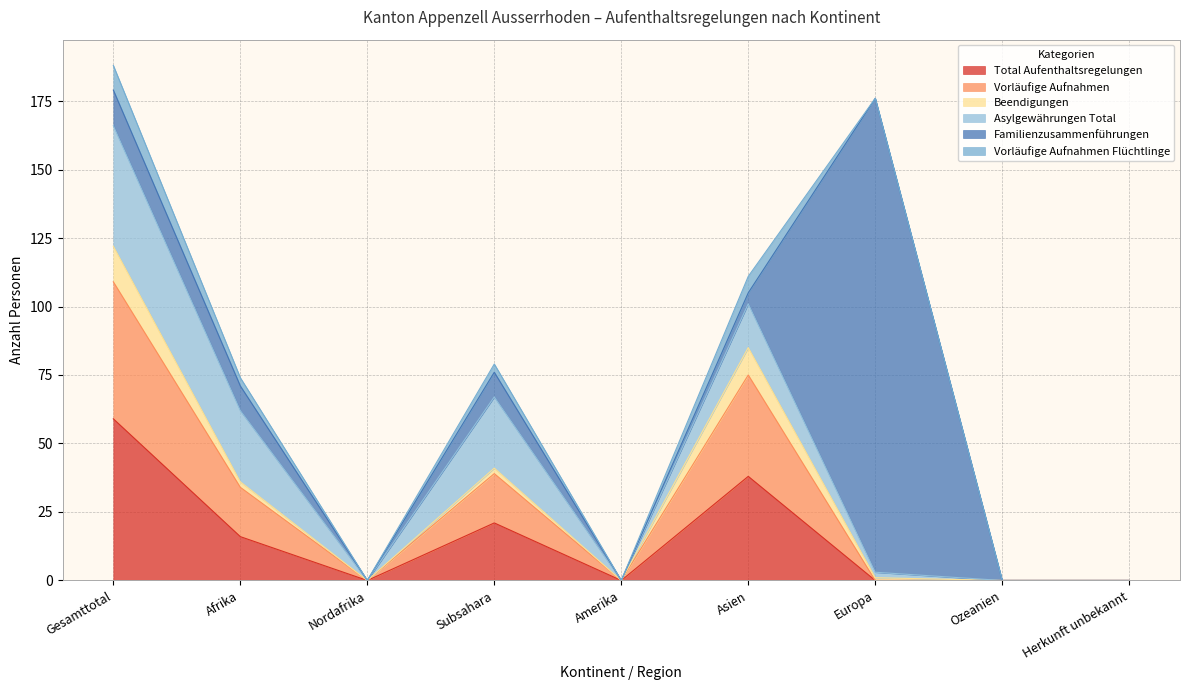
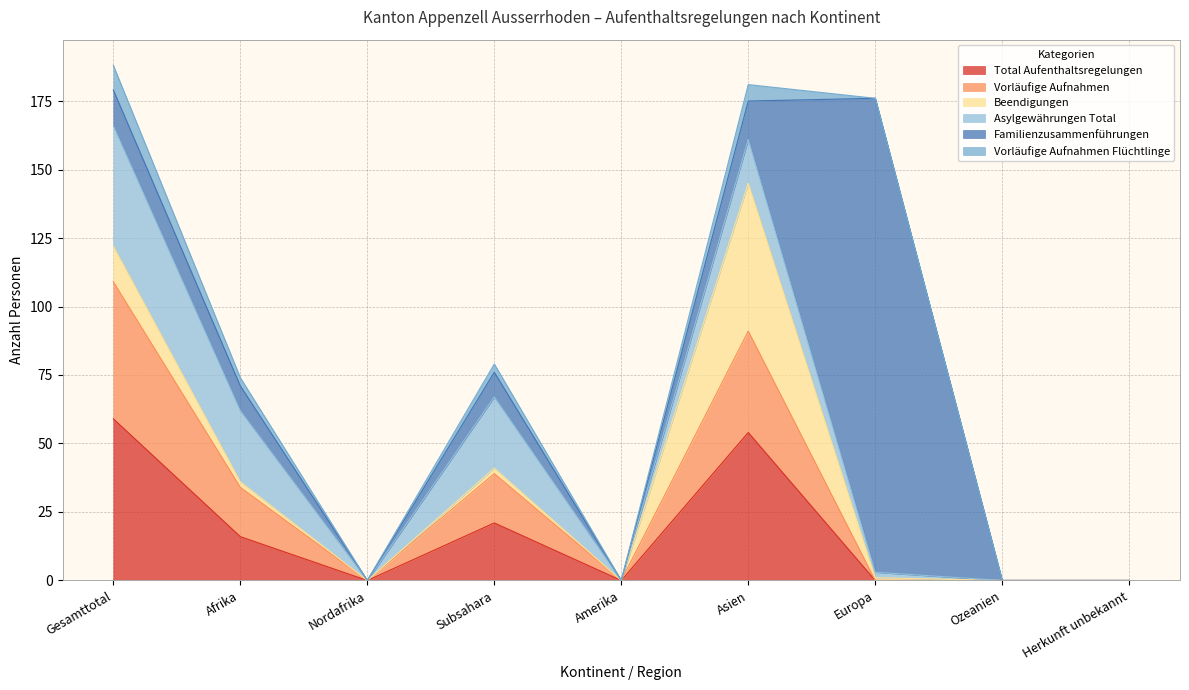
Total Aufenthaltsregelungen, Asien: 38 -> 54
Beendigungen, Asien: 10 -> 54
Familienzusammenführungen, Asien: 4 -> 14
